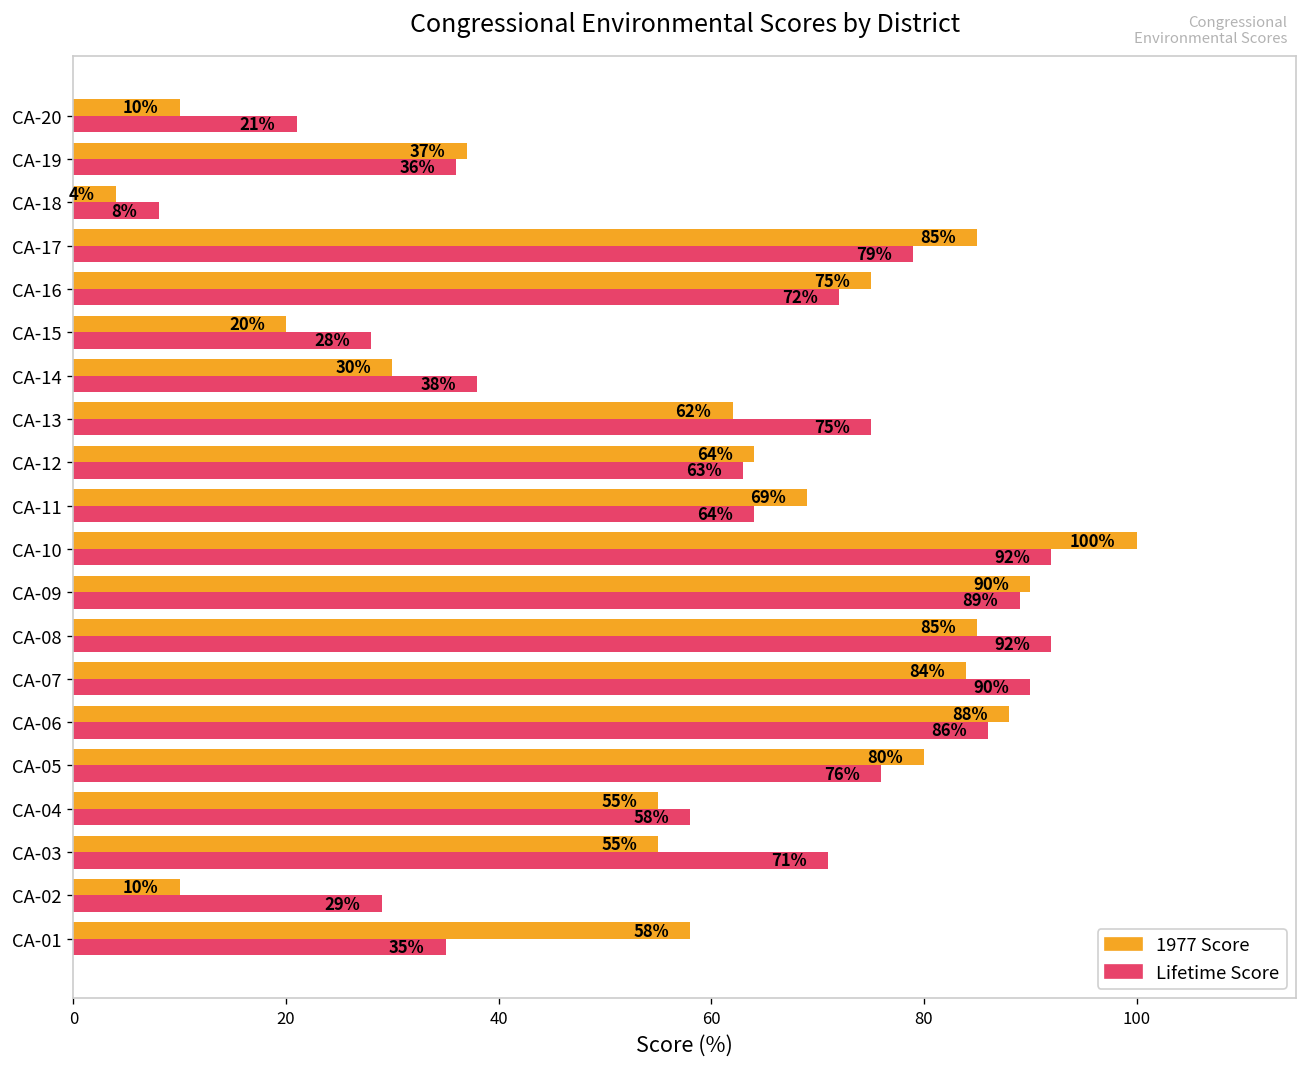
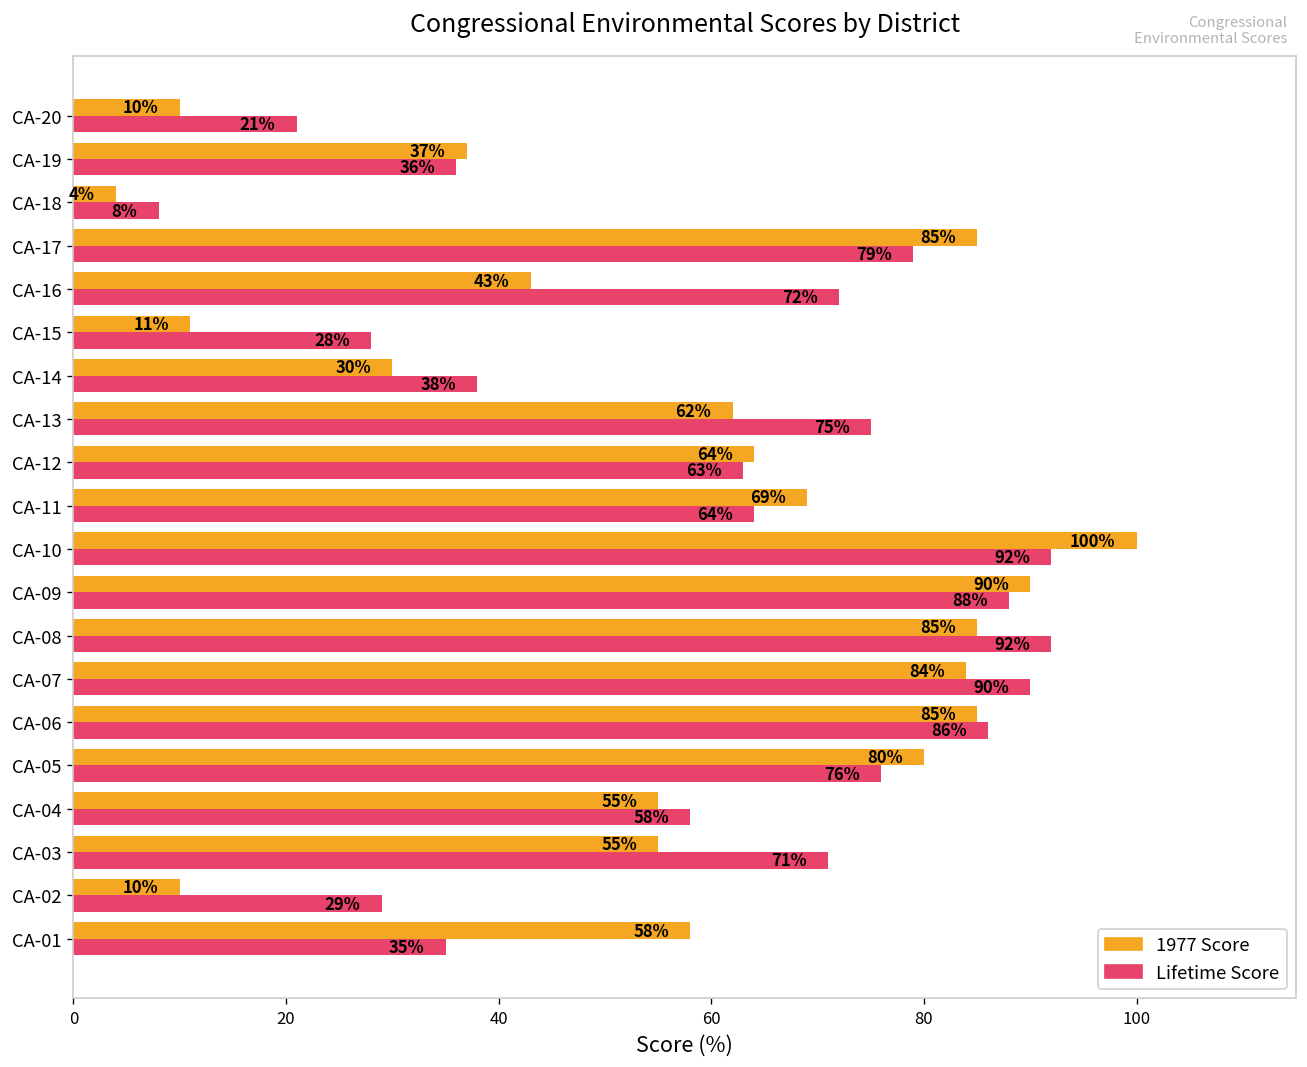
1977 Score, CA-16: 75% -> 43%
1977 Score, CA-15: 20% -> 11%
Lifetime Score, CA-09: 89% -> 88%
1977 Score, CA-06: 88% -> 85%
